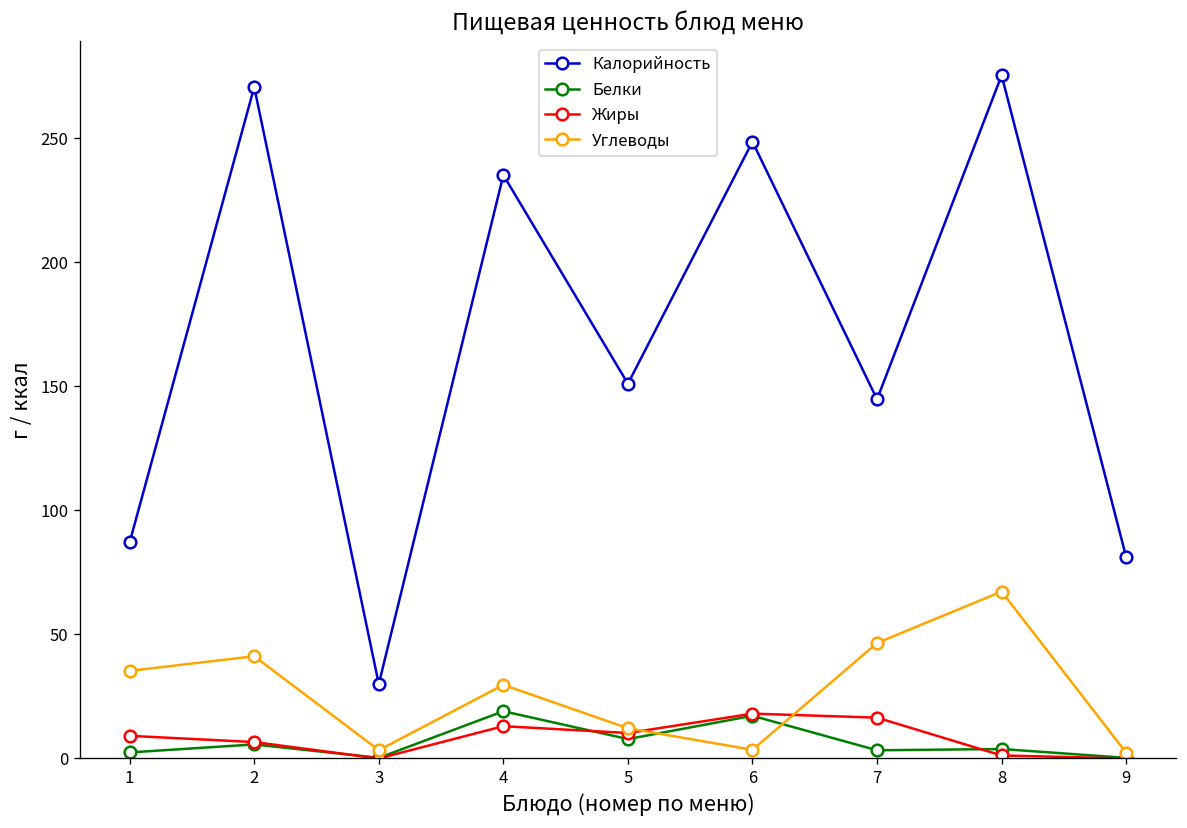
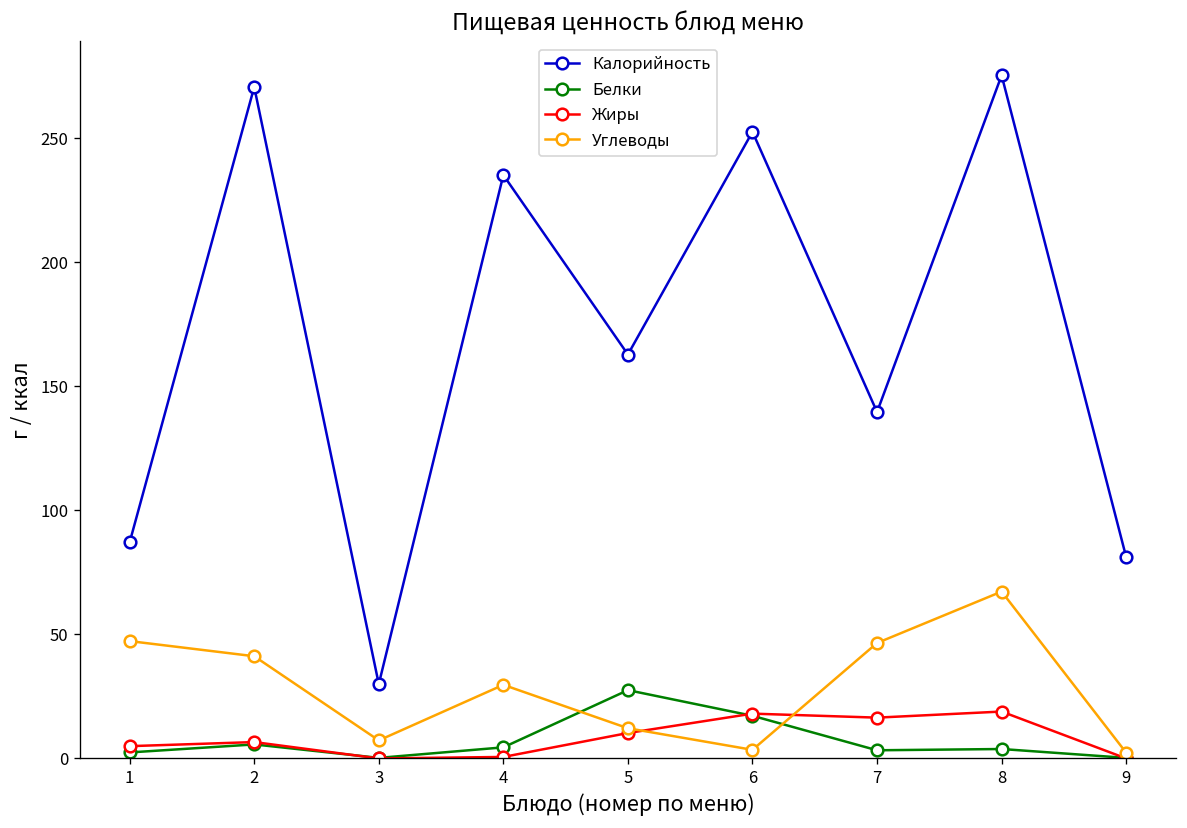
Жиры, 1: 9 -> 5
Углеводы, 1: 35 -> 47
Углеводы, 3: 3 -> 7
Белки, 4: 19 -> 4
Жиры, 4: 13 -> 1
Калорийность, 5: 151 -> 163
Белки, 5: 8 -> 28
Калорийность, 6: 249 -> 253
Калорийность, 7: 145 -> 140
Жиры, 8: 1 -> 19
